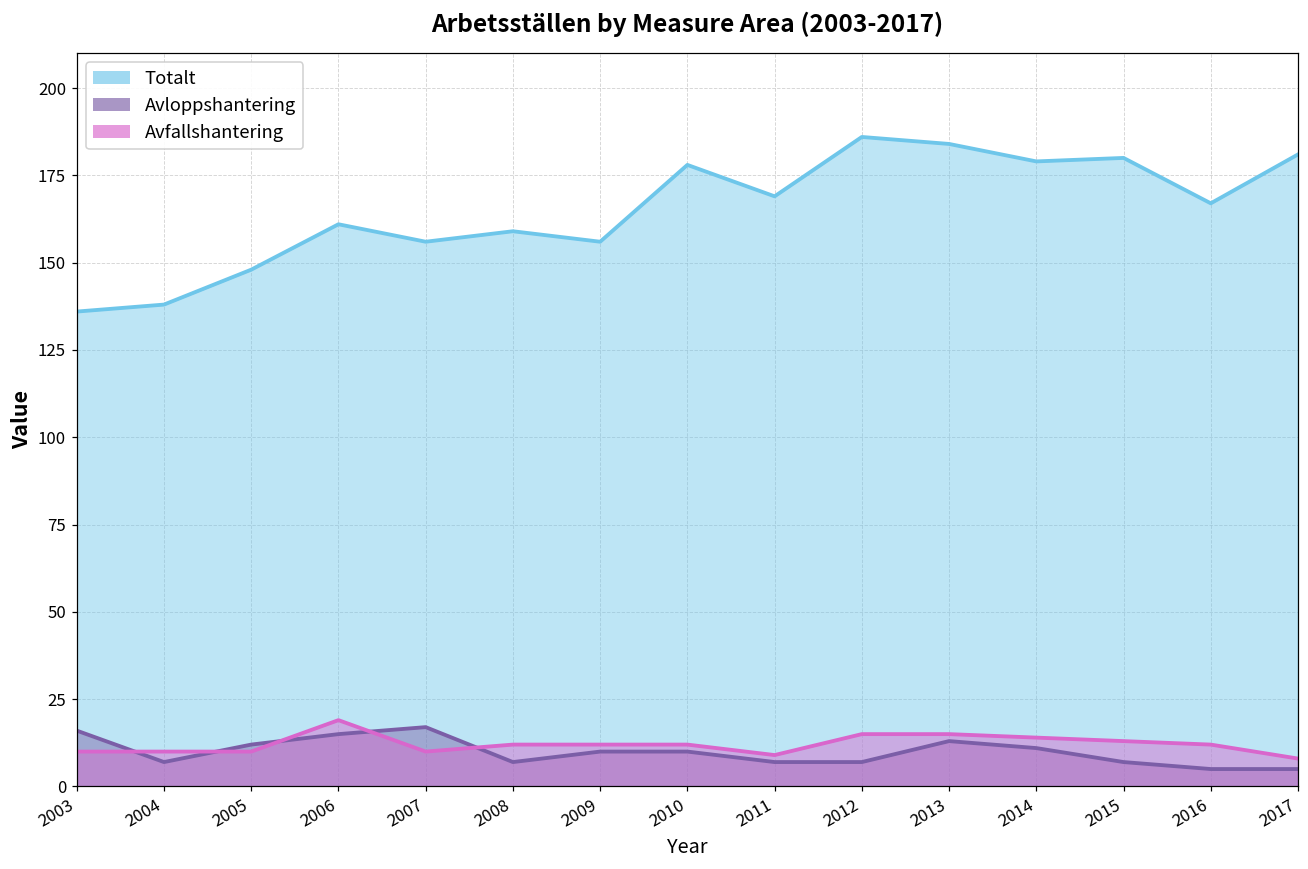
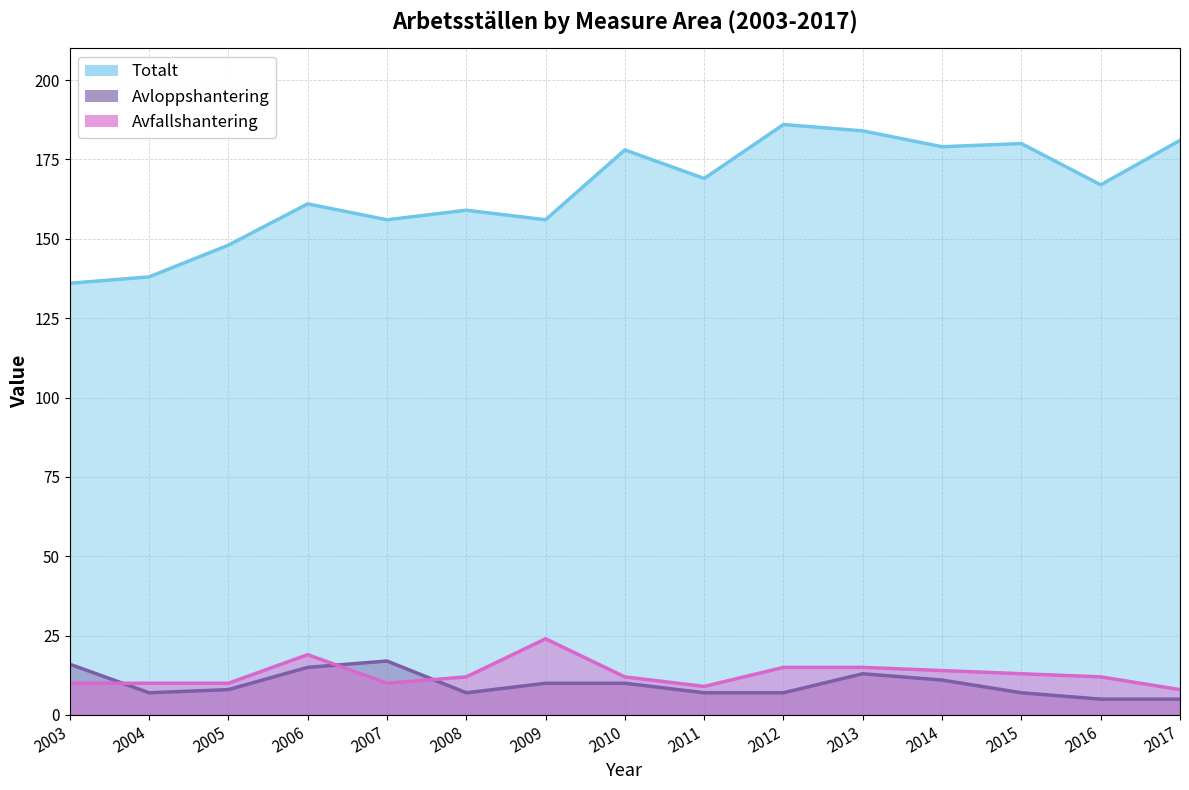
Avloppshantering, 2005: 12 -> 8
Avfallshantering, 2009: 12 -> 24
